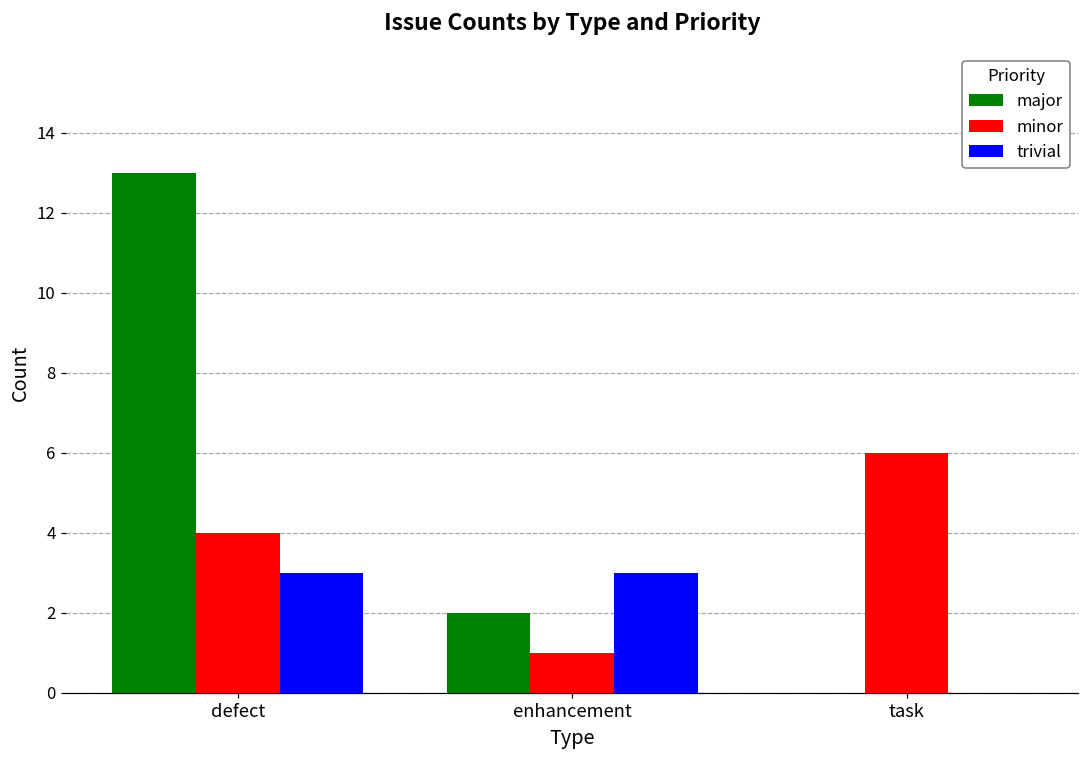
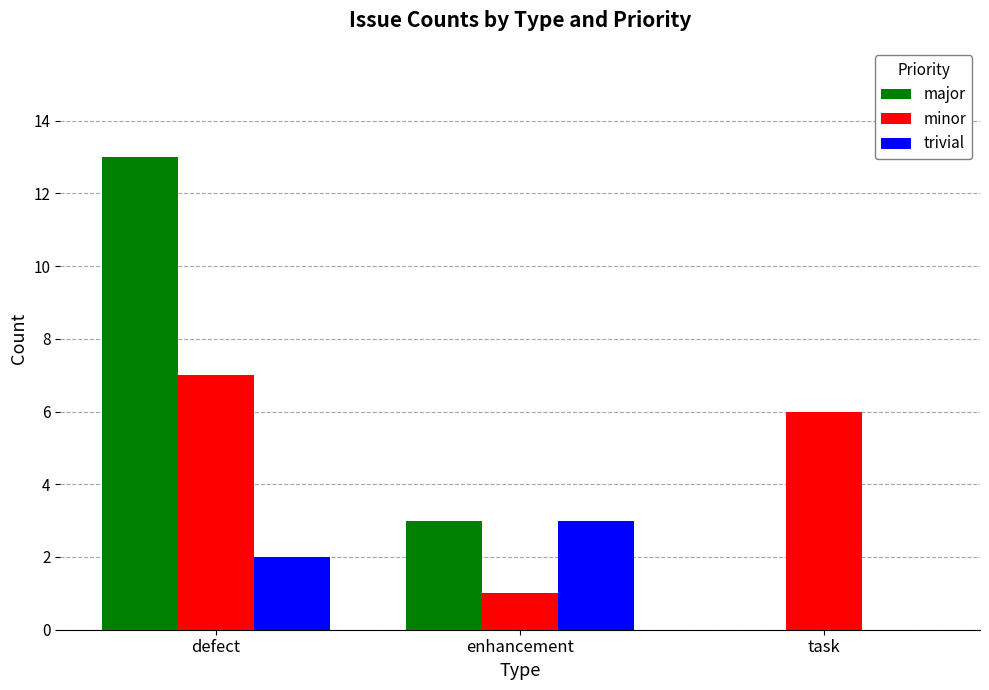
minor, defect: 4 -> 7
trivial, defect: 3 -> 2
major, enhancement: 2 -> 3
